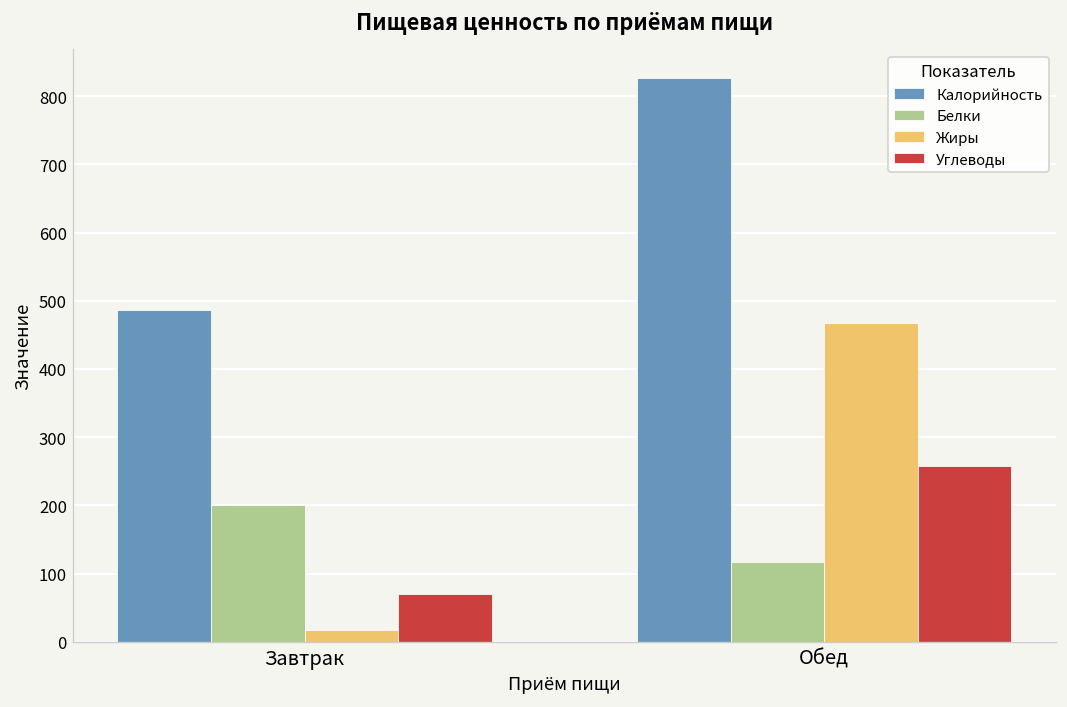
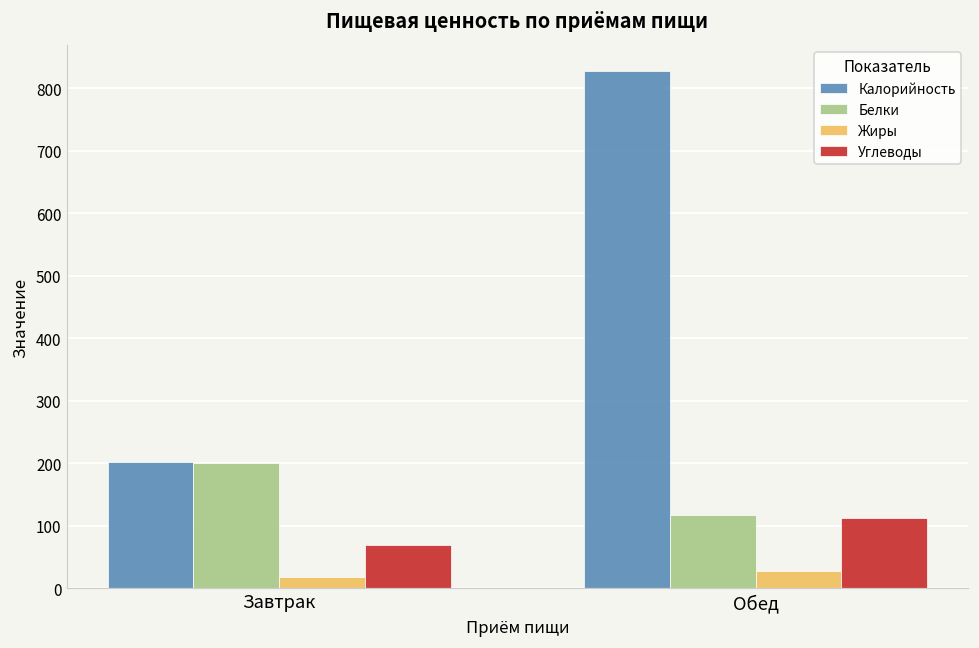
Калорийность, Завтрак: 490 -> 200
Жиры, Обед: 470 -> 30
Углеводы, Обед: 260 -> 110
